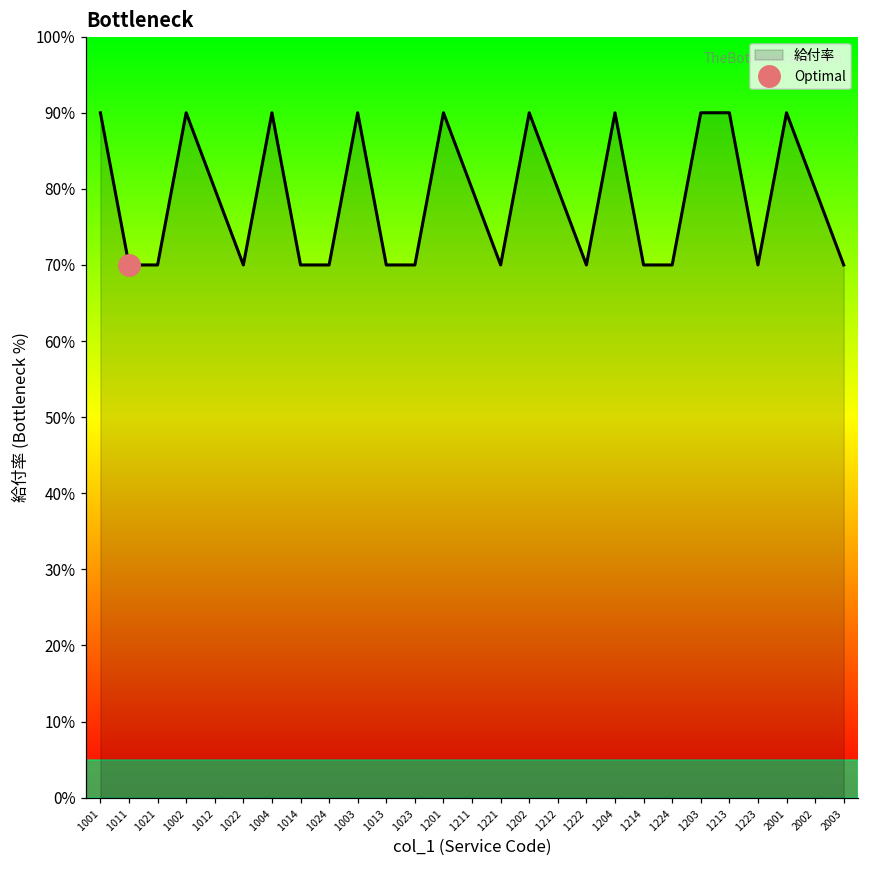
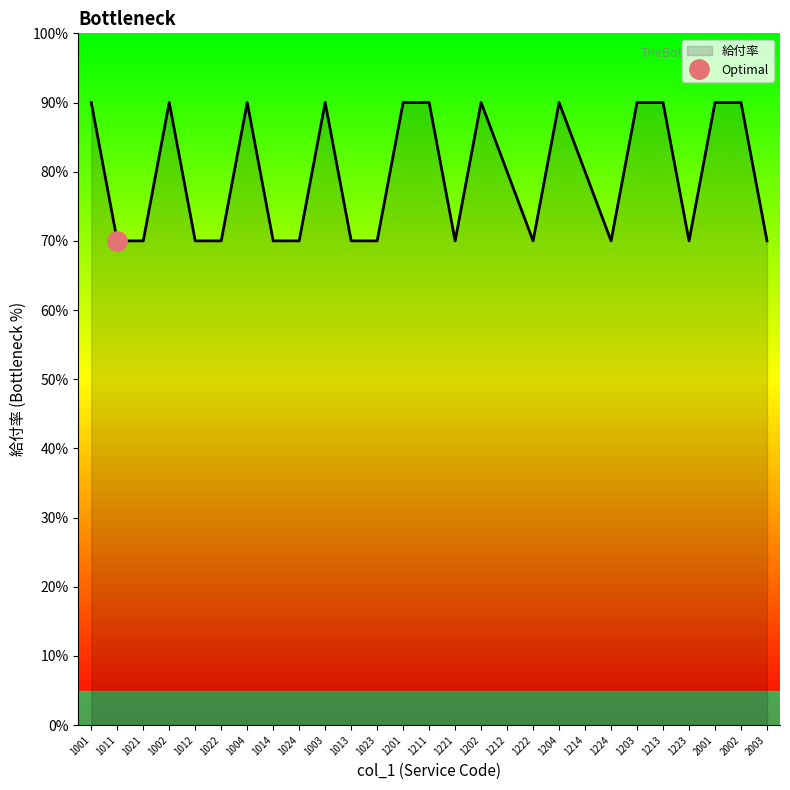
給付率, 1012: 80% -> 70%
給付率, 1211: 80% -> 90%
給付率, 1214: 70% -> 80%
給付率, 2002: 80% -> 90%
